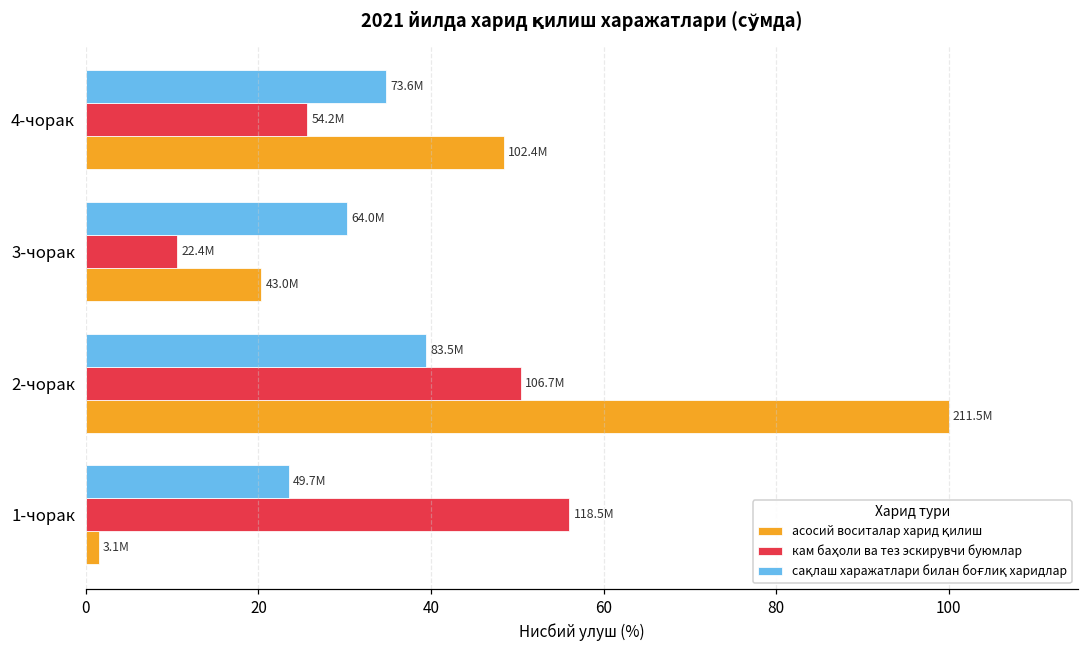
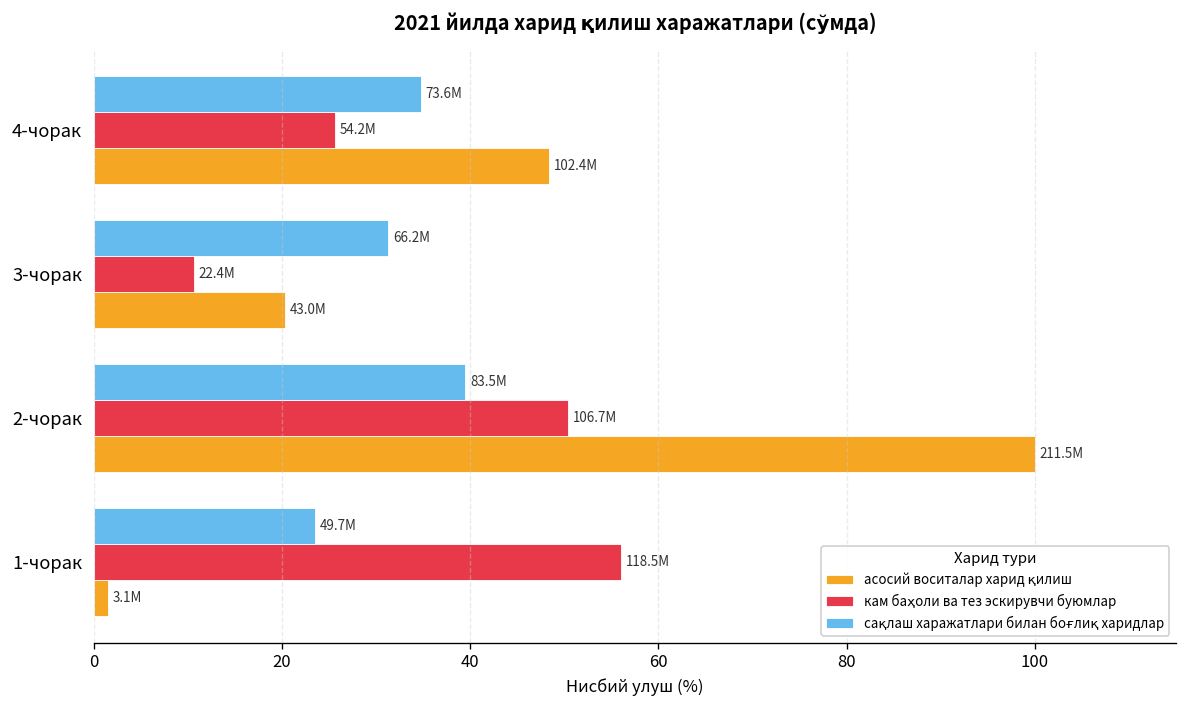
сақлаш харажатлари билан боғлиқ харидлар, 3-чорак: 64.0M -> 66.2M
